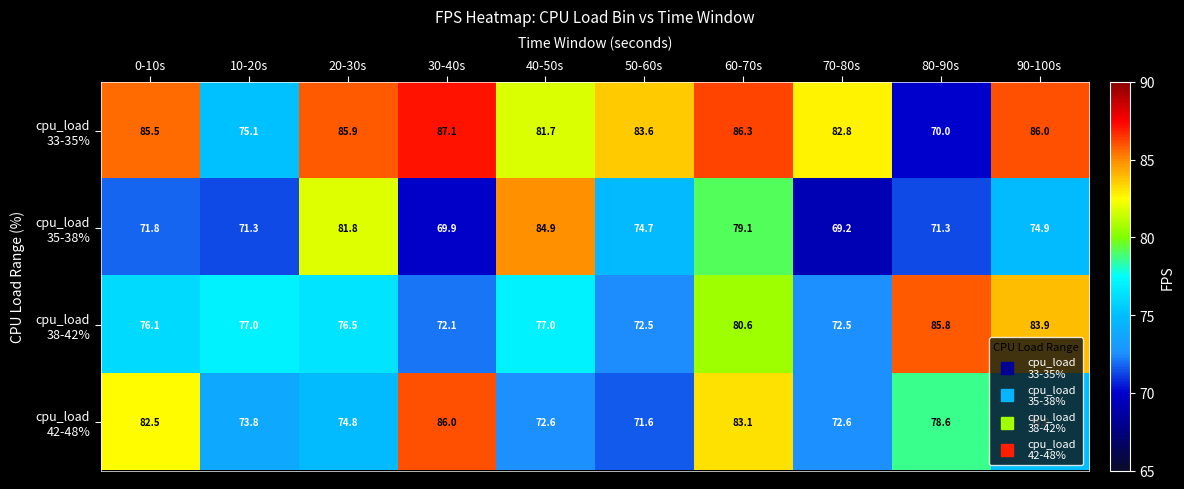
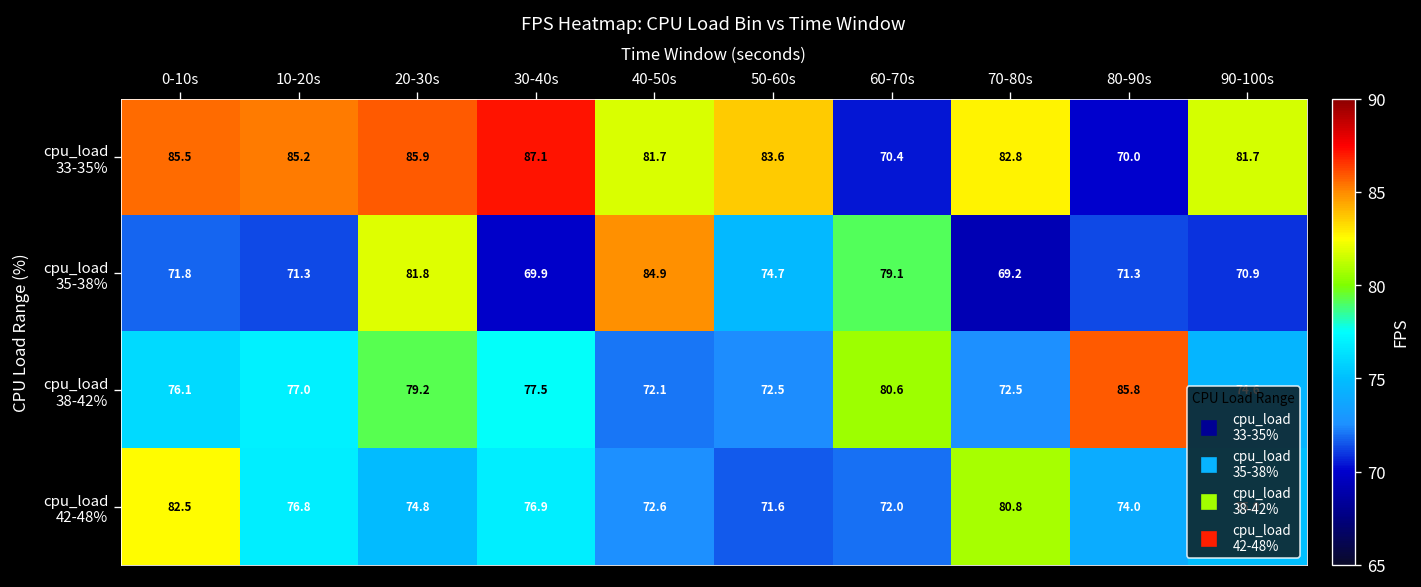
cpu_load 33-35%, 10-20s: 75.1 -> 85.2
cpu_load 33-35%, 60-70s: 86.3 -> 70.4
cpu_load 33-35%, 90-100s: 86.0 -> 81.7
cpu_load 35-38%, 90-100s: 74.9 -> 70.9
cpu_load 38-42%, 20-30s: 76.5 -> 79.2
cpu_load 38-42%, 30-40s: 72.1 -> 77.5
cpu_load 38-42%, 40-50s: 77.0 -> 72.1
cpu_load 38-42%, 90-100s: 83.9 -> 74.6
cpu_load 42-48%, 10-20s: 73.8 -> 76.8
cpu_load 42-48%, 30-40s: 86.0 -> 76.9
cpu_load 42-48%, 60-70s: 83.1 -> 72.0
cpu_load 42-48%, 70-80s: 72.6 -> 80.8
cpu_load 42-48%, 80-90s: 78.6 -> 74.0
